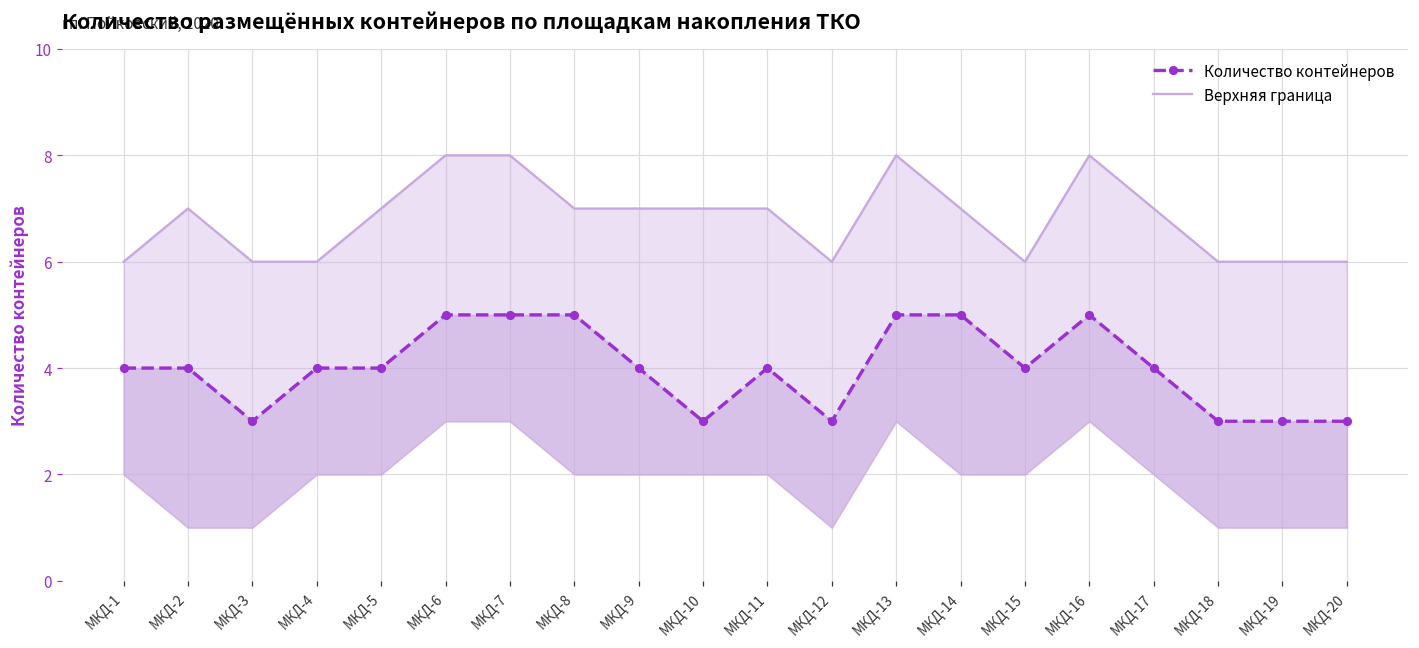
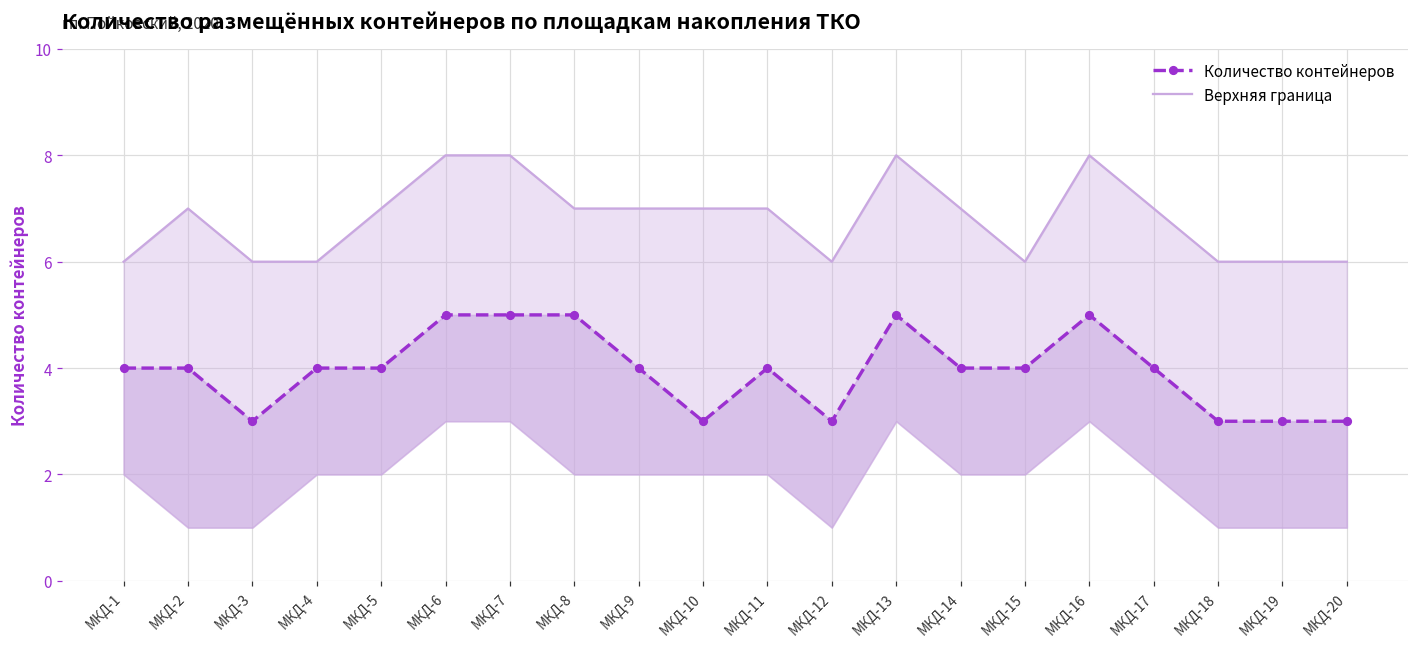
Количество контейнеров, МКД-14: 5 -> 4
